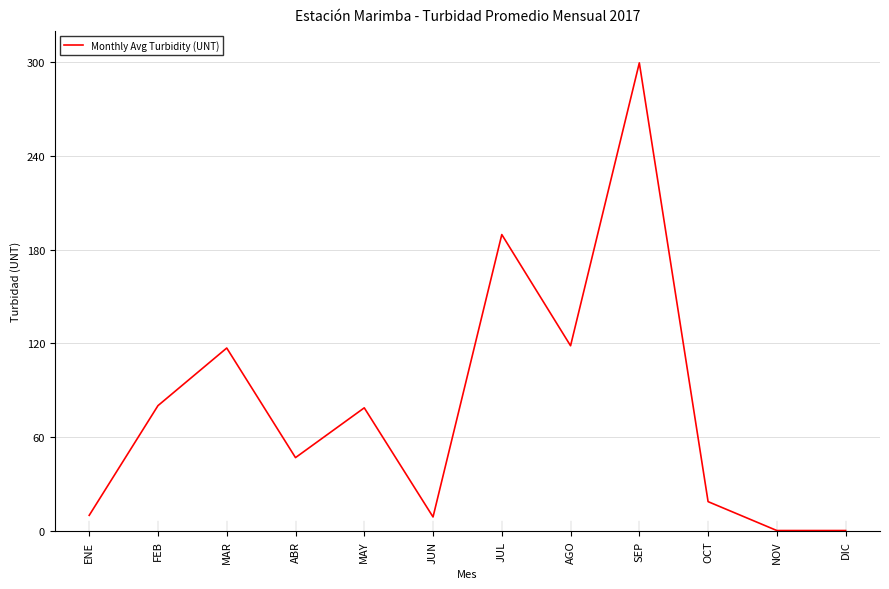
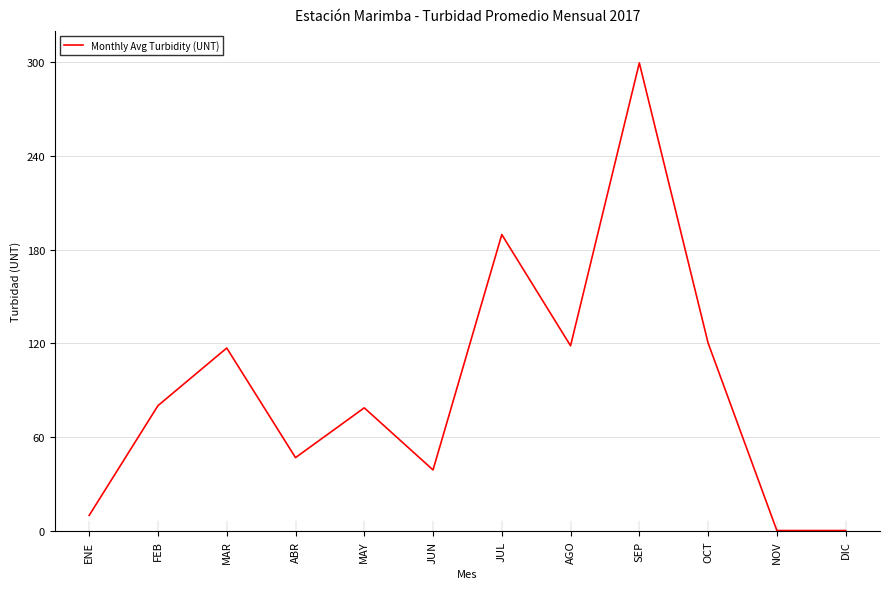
JUN: 9 -> 39
OCT: 19 -> 120
